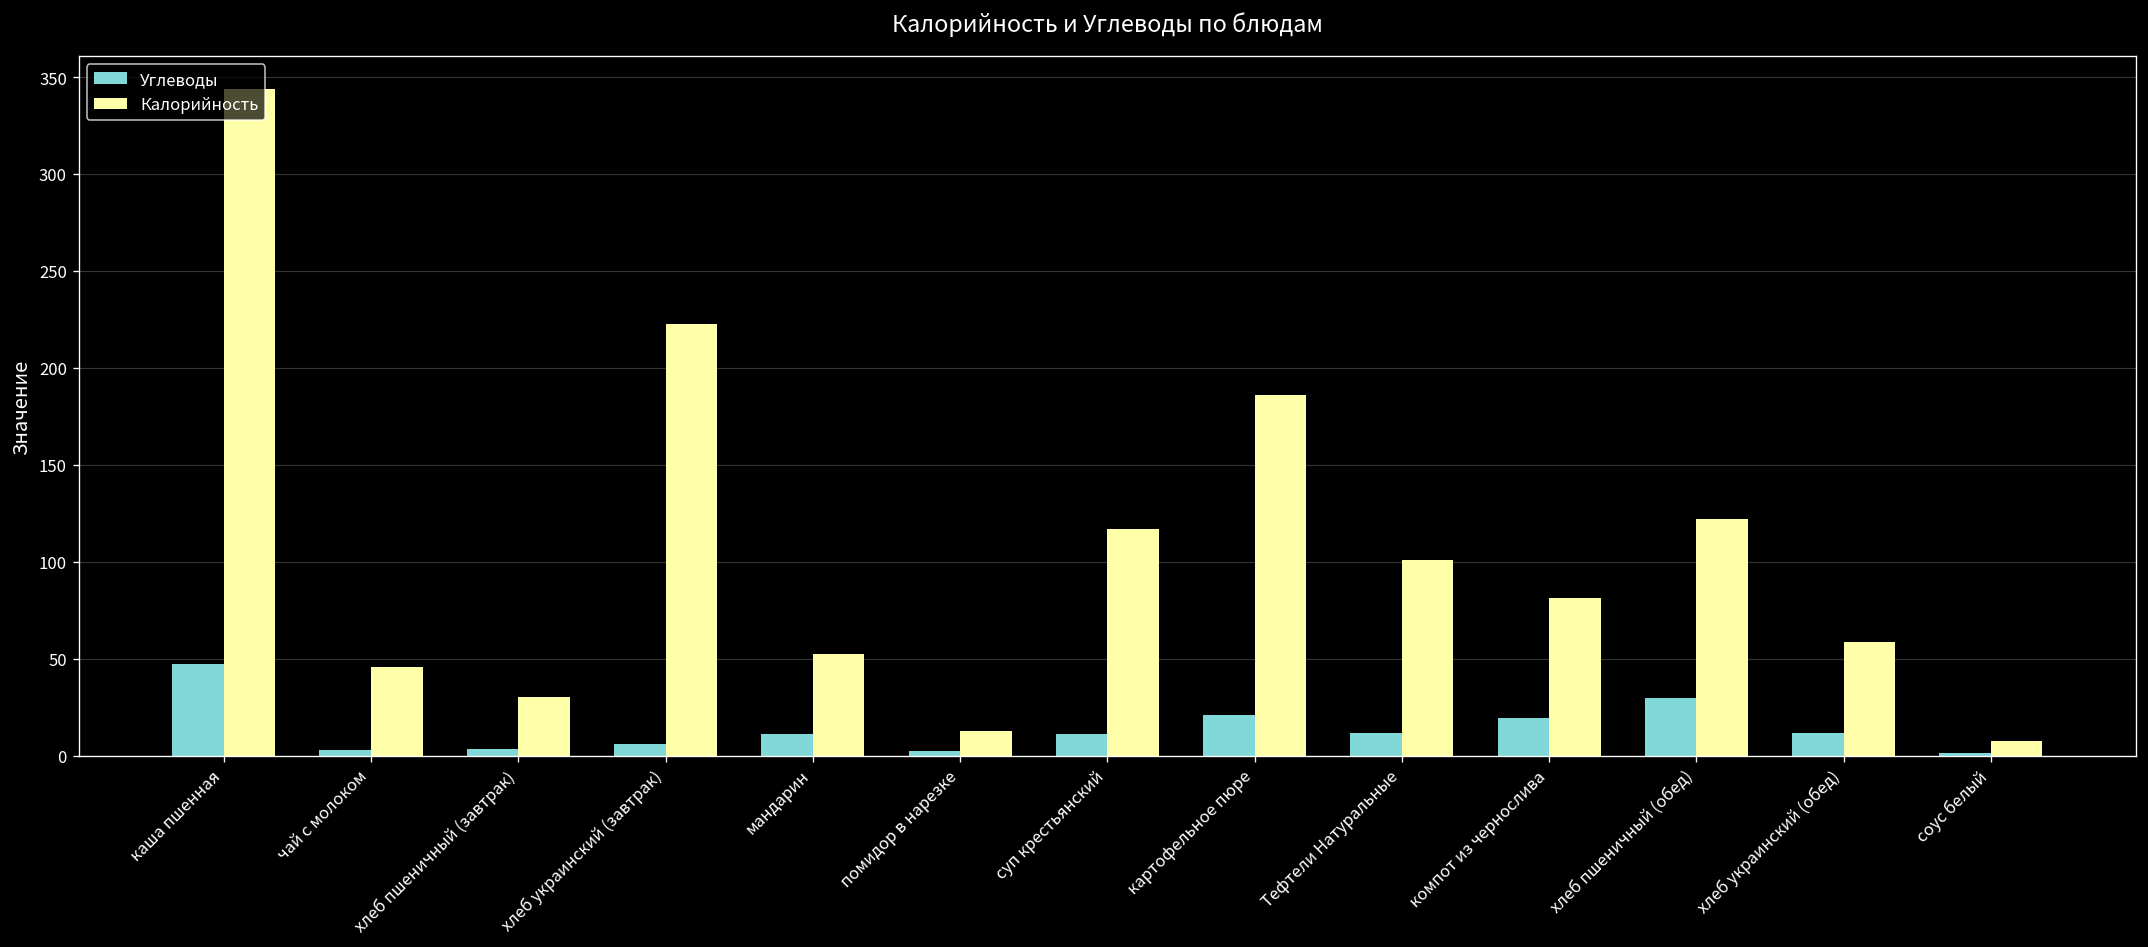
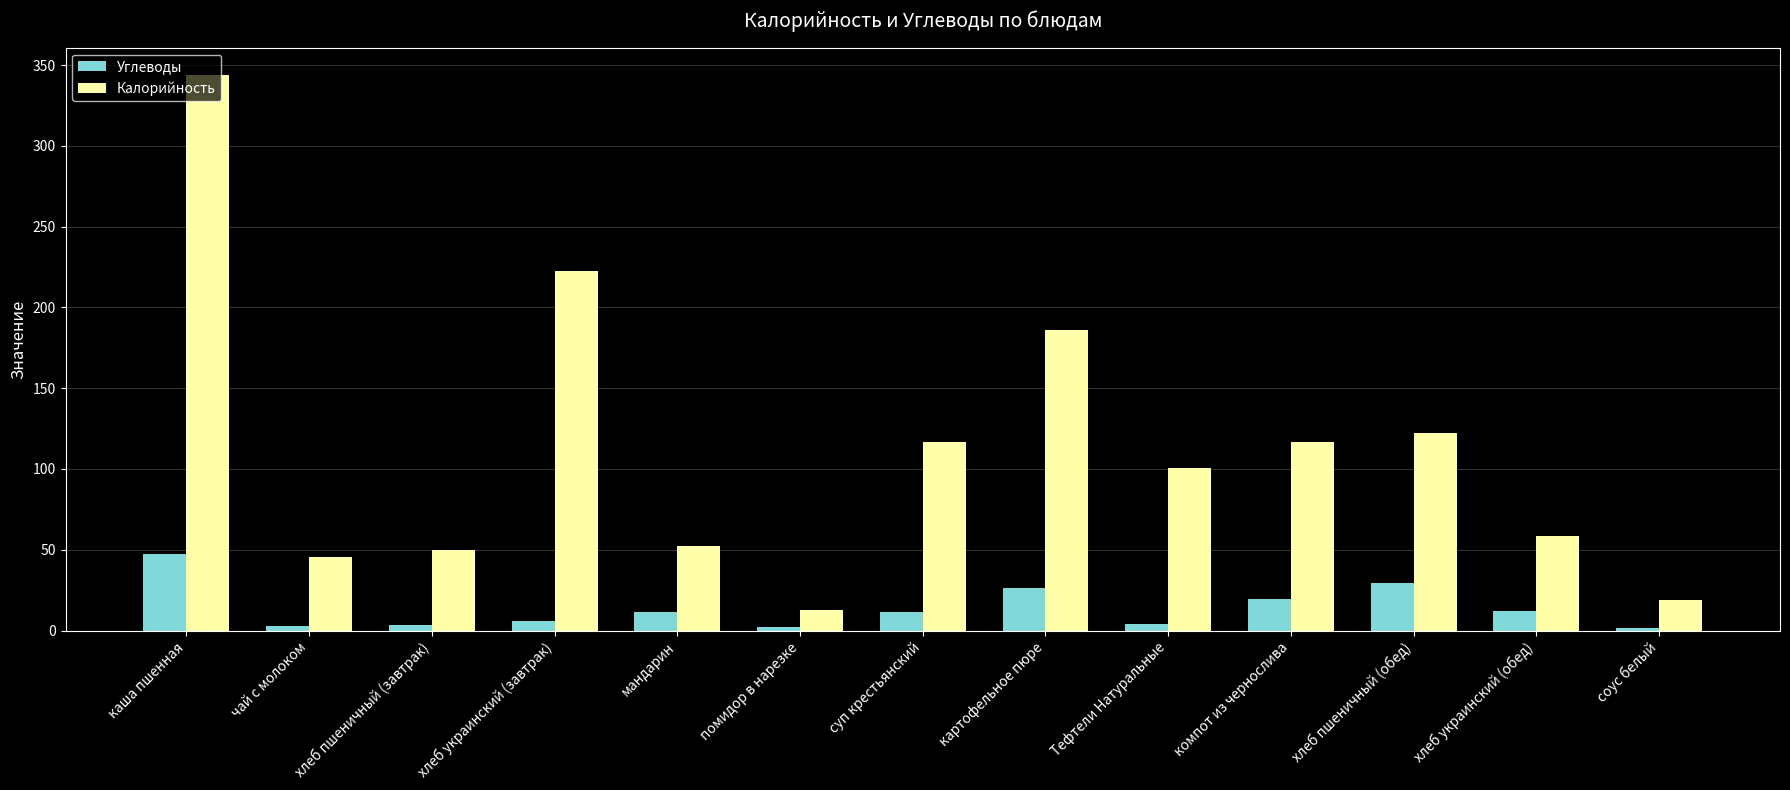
Калорийность, хлеб пшеничный (завтрак): 30 -> 50
Углеводы, картофельное пюре: 21 -> 26
Углеводы, Тефтели Натуральные: 12 -> 4
Калорийность, компот из чернослива: 81 -> 117
Калорийность, соус белый: 8 -> 19
